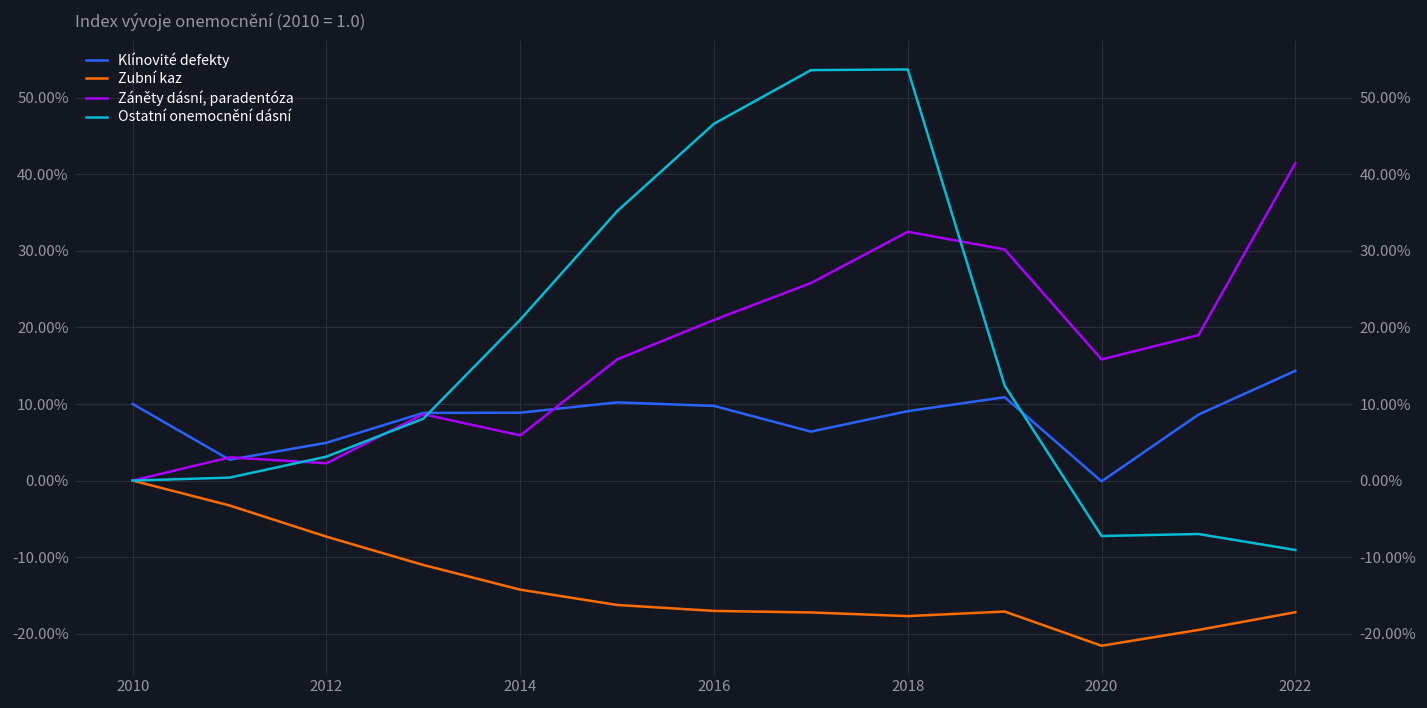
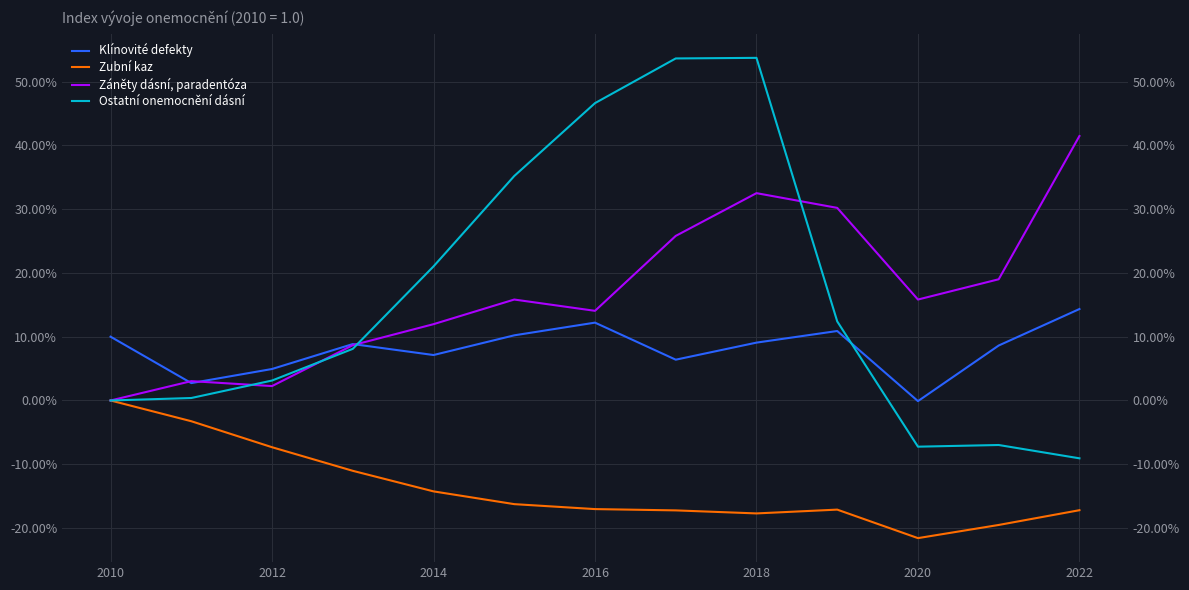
Klínovité defekty, 2014: 9% -> 7%
Záněty dásní, paradentóza, 2014: 6% -> 12%
Klínovité defekty, 2016: 10% -> 12%
Záněty dásní, paradentóza, 2016: 21% -> 14%
